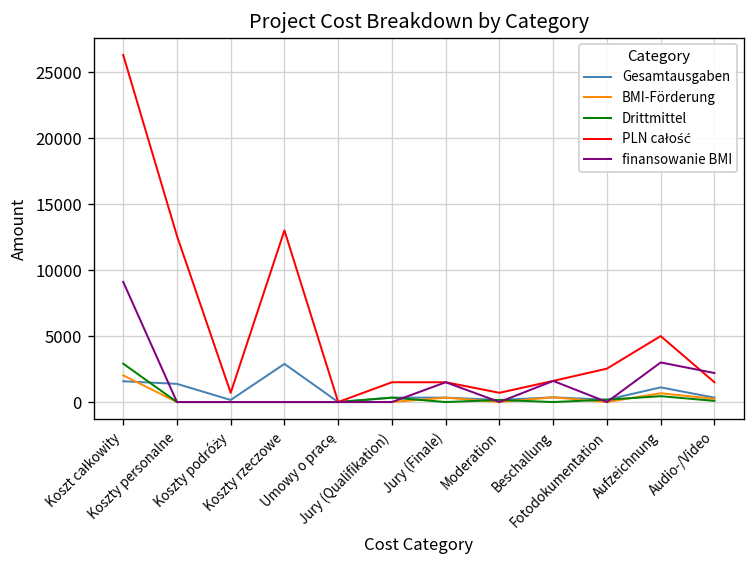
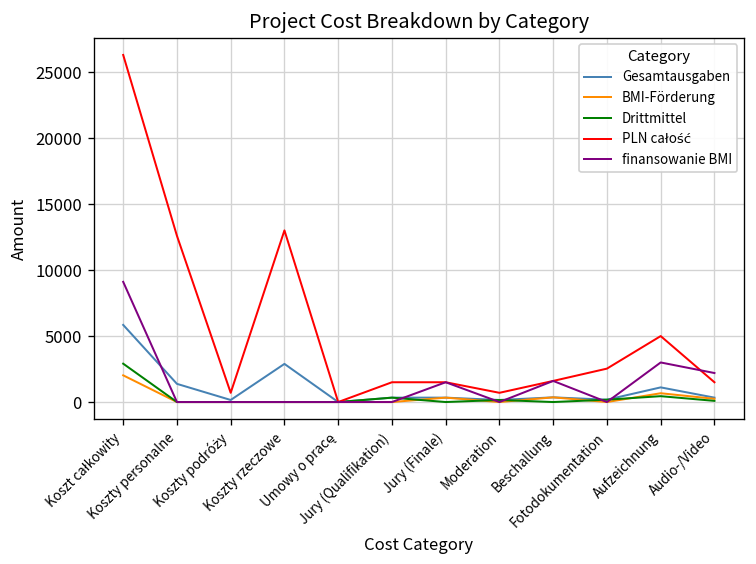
Gesamtausgaben, Koszt całkowity: 1600 -> 5800
